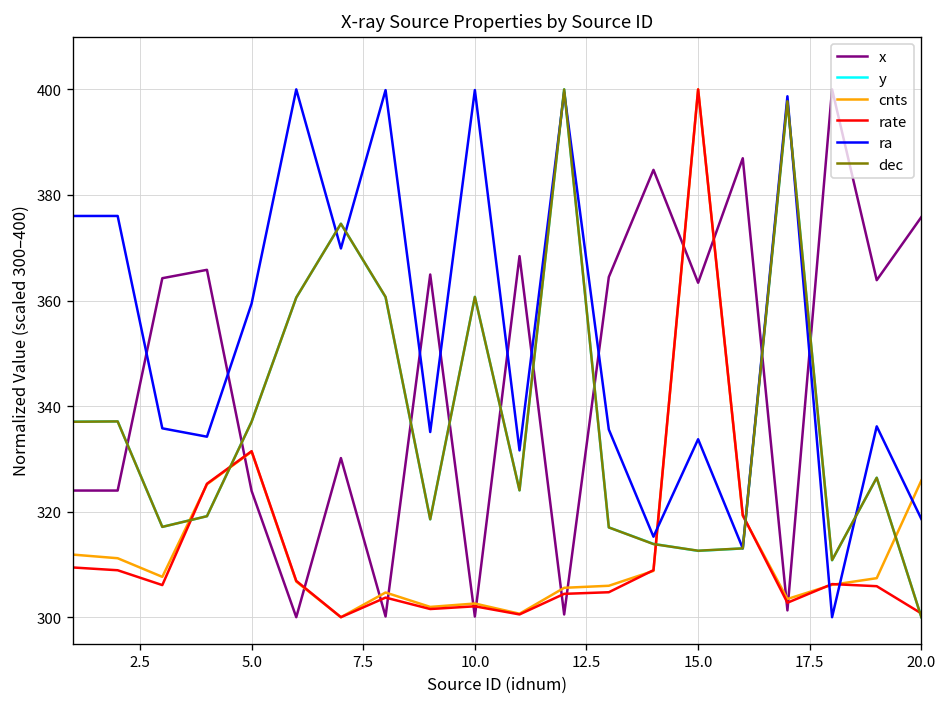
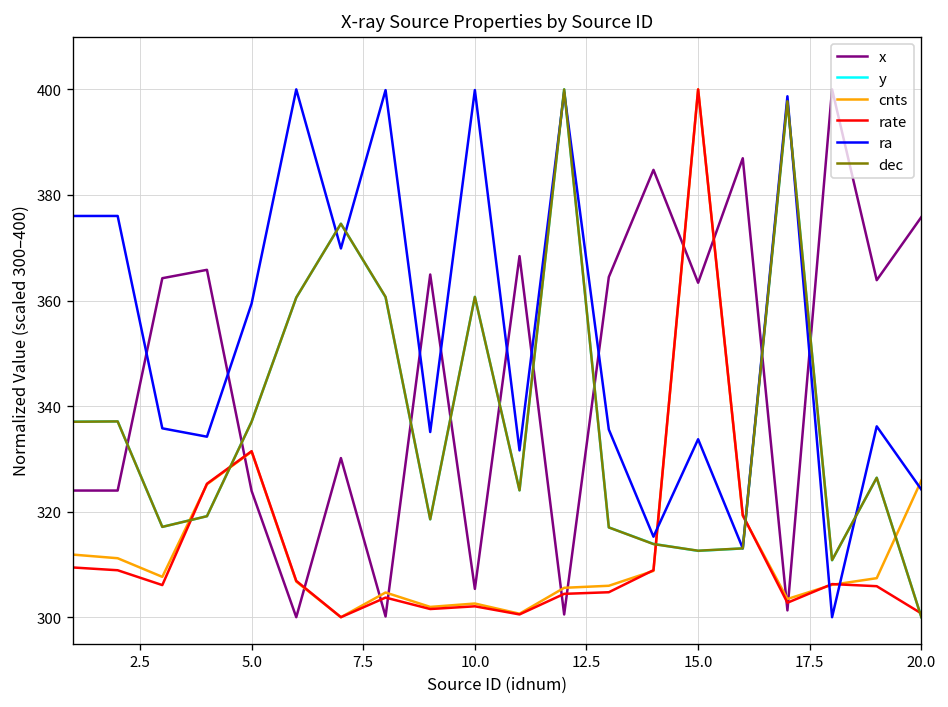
x, 10.0: 300 -> 305
ra, 20.0: 319 -> 324
